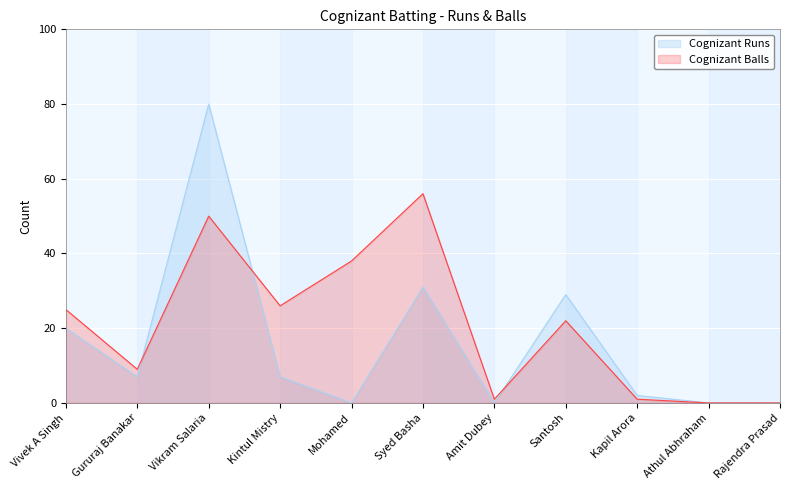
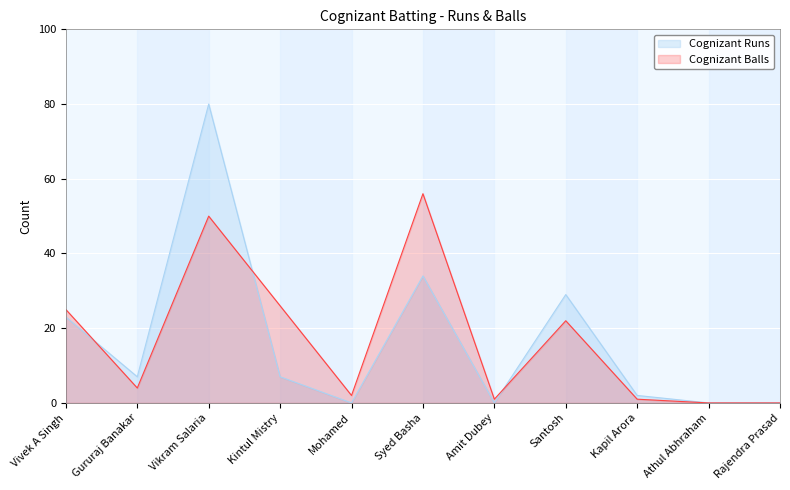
Cognizant Runs, Vivek A Singh: 20 -> 23
Cognizant Balls, Gururaj Banakar: 9 -> 4
Cognizant Balls, Mohamed: 38 -> 2
Cognizant Runs, Syed Basha: 31 -> 34
